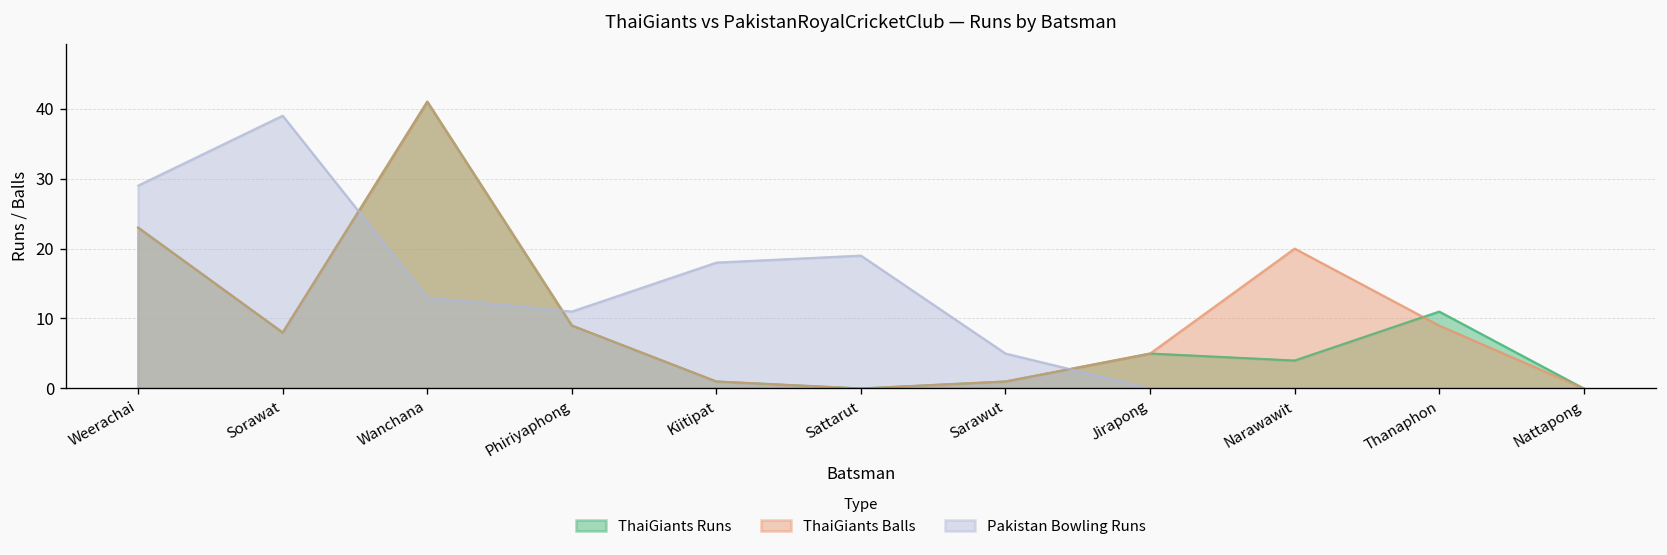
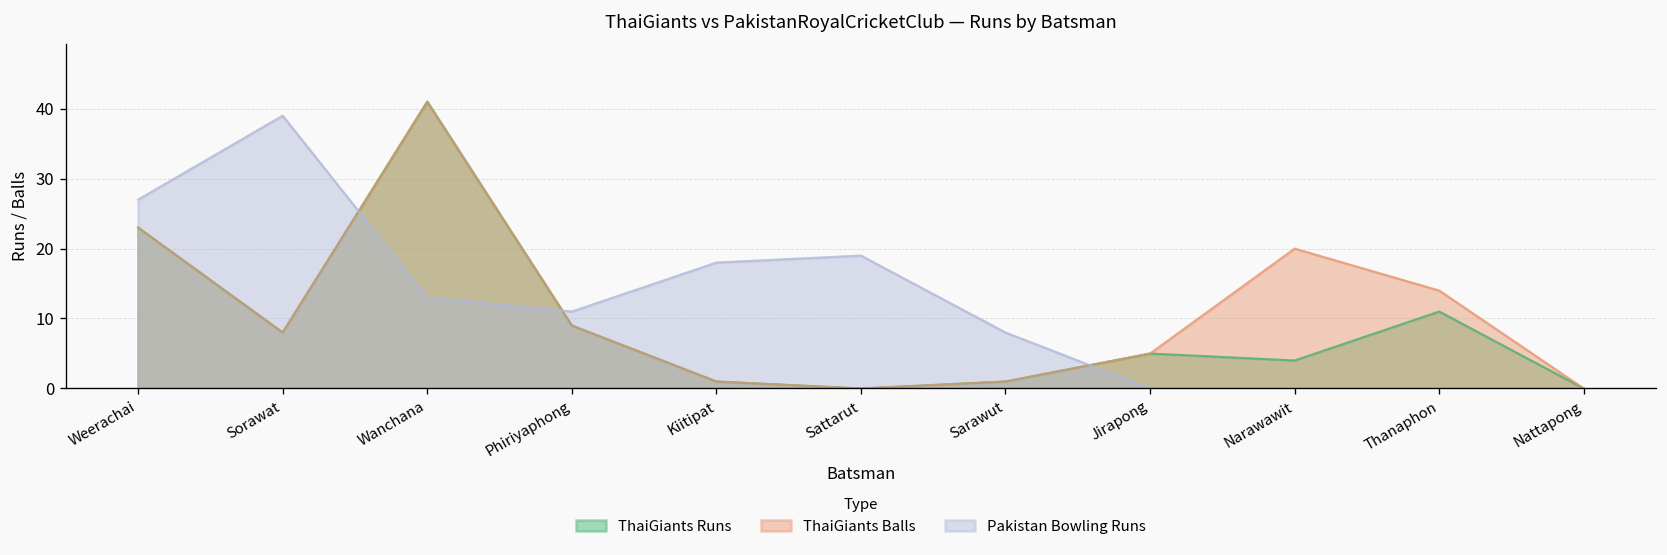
Pakistan Bowling Runs, Weerachai: 29 -> 27
Pakistan Bowling Runs, Sarawut: 5 -> 8
ThaiGiants Balls, Thanaphon: 9 -> 14
